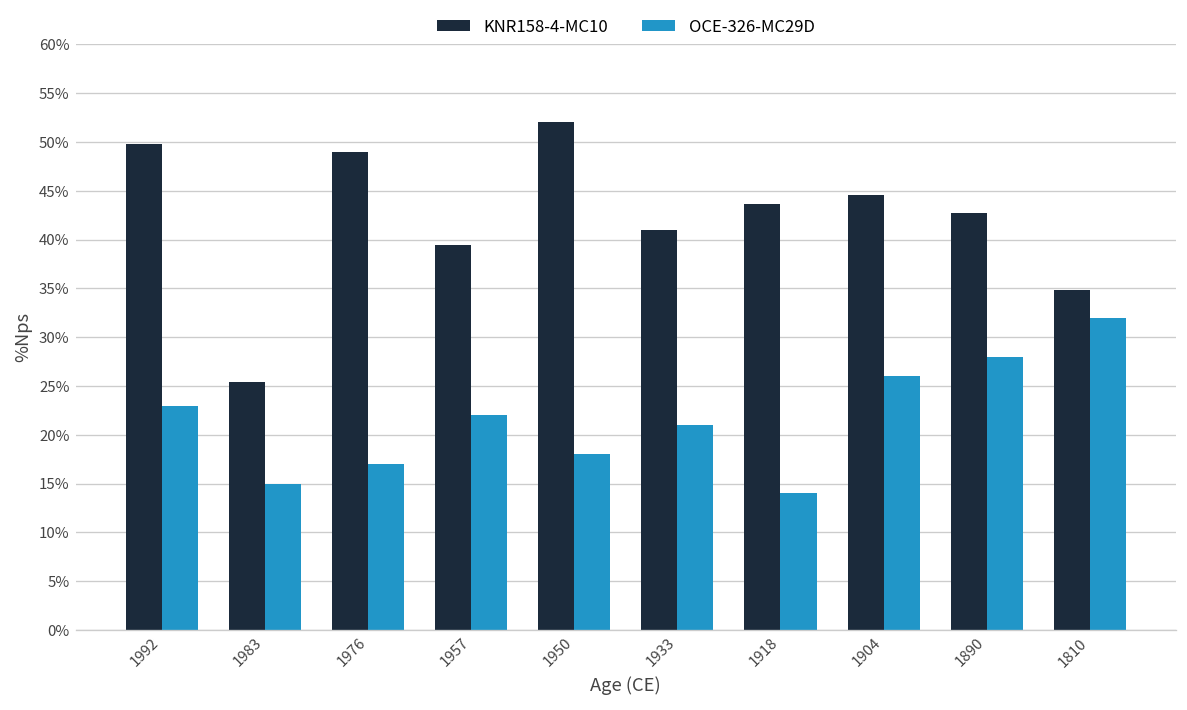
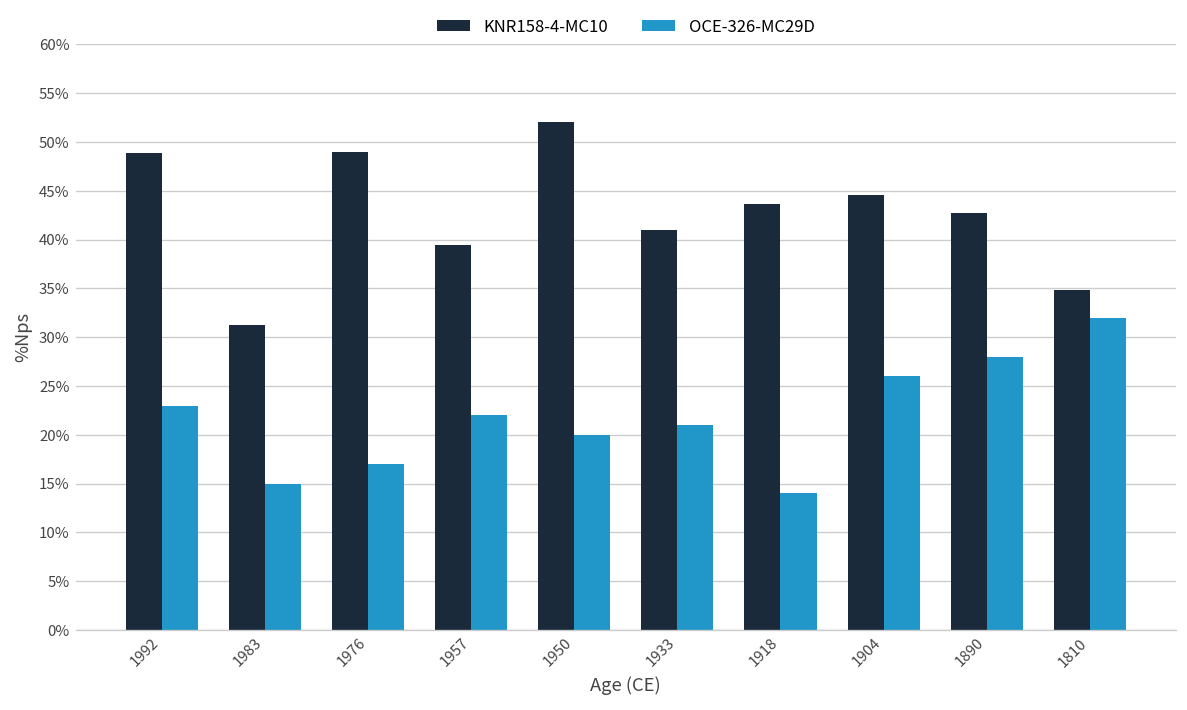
KNR158-4-MC10, 1992: 50% -> 49%
KNR158-4-MC10, 1983: 25% -> 31%
OCE-326-MC29D, 1950: 18% -> 20%
